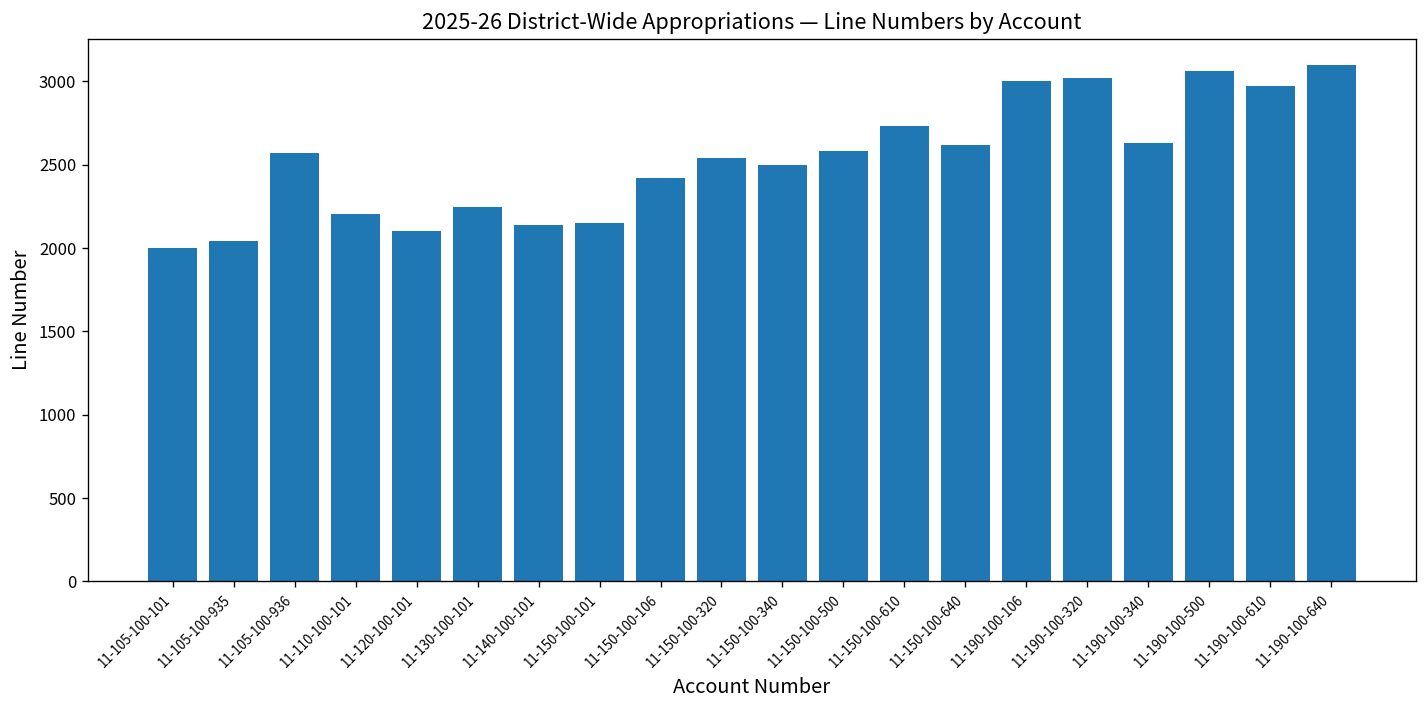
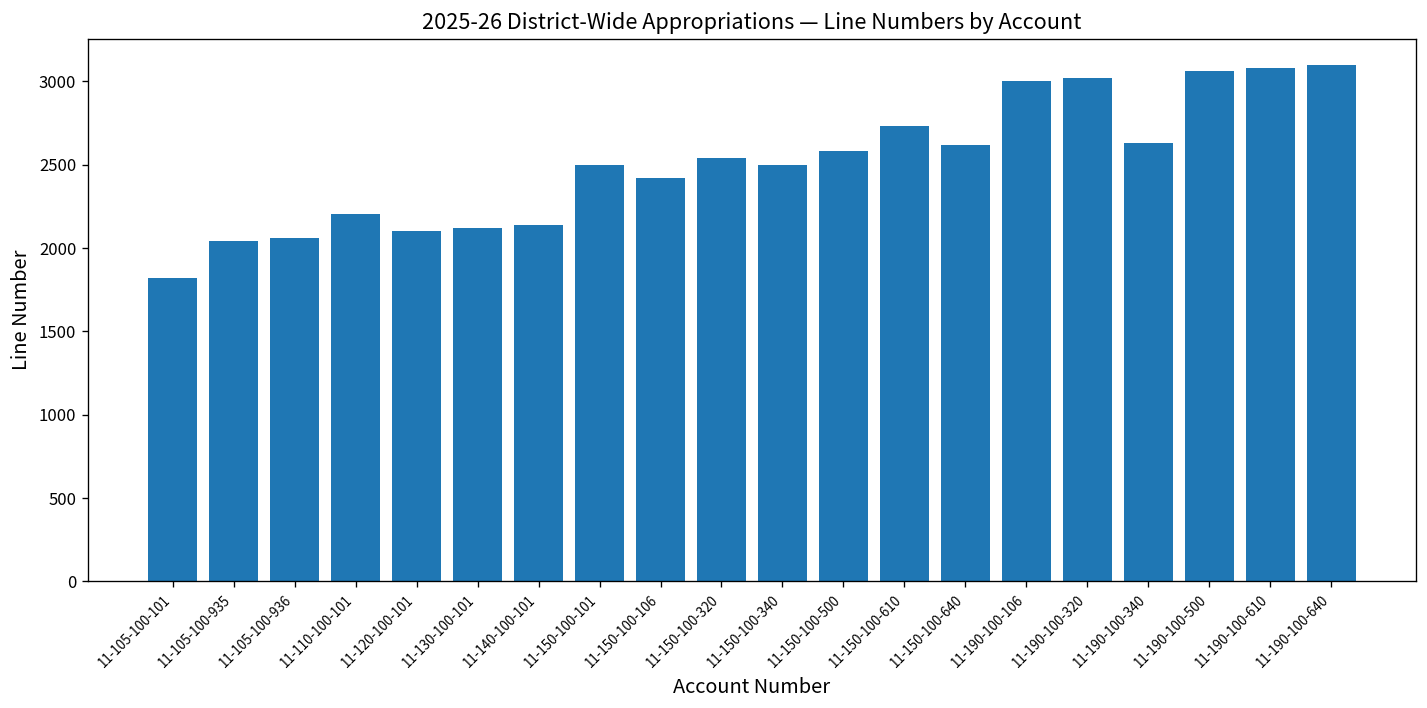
11-105-100-101: 2000 -> 1820
11-105-100-936: 2570 -> 2060
11-130-100-101: 2250 -> 2120
11-150-100-101: 2150 -> 2500
11-190-100-610: 2970 -> 3080
